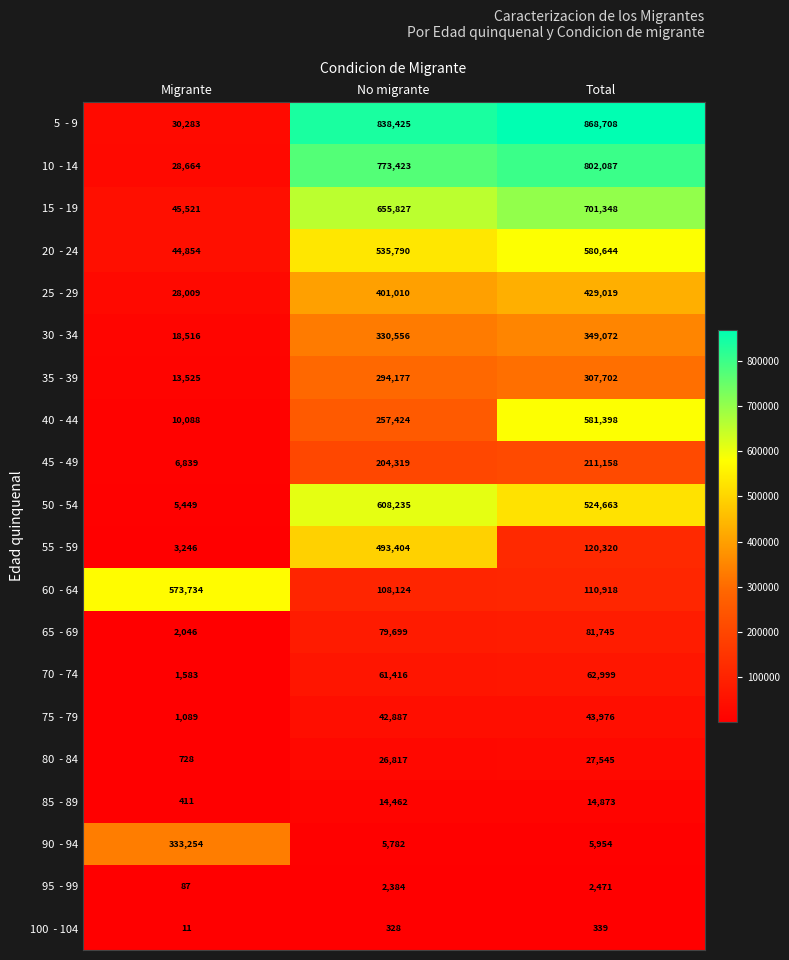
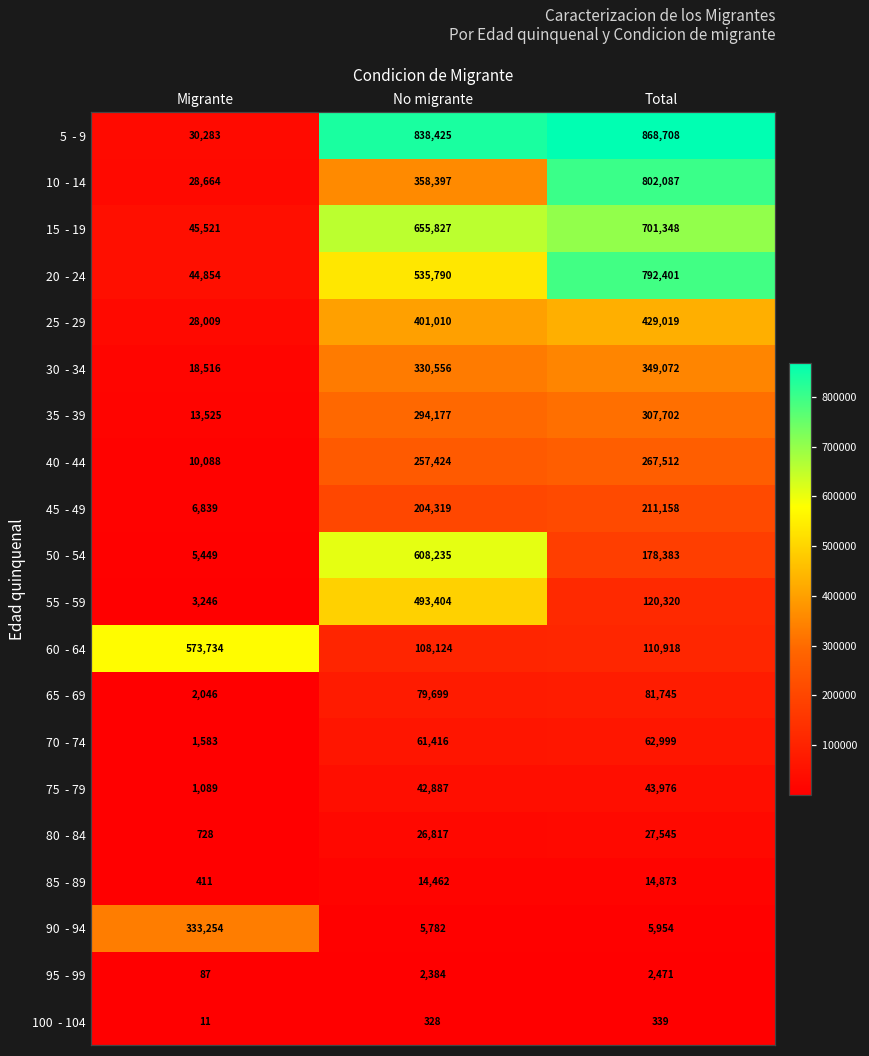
10 - 14, No migrante: 773,423 -> 358,397
20 - 24, Total: 580,644 -> 792,401
40 - 44, Total: 581,398 -> 267,512
50 - 54, Total: 524,663 -> 178,383
